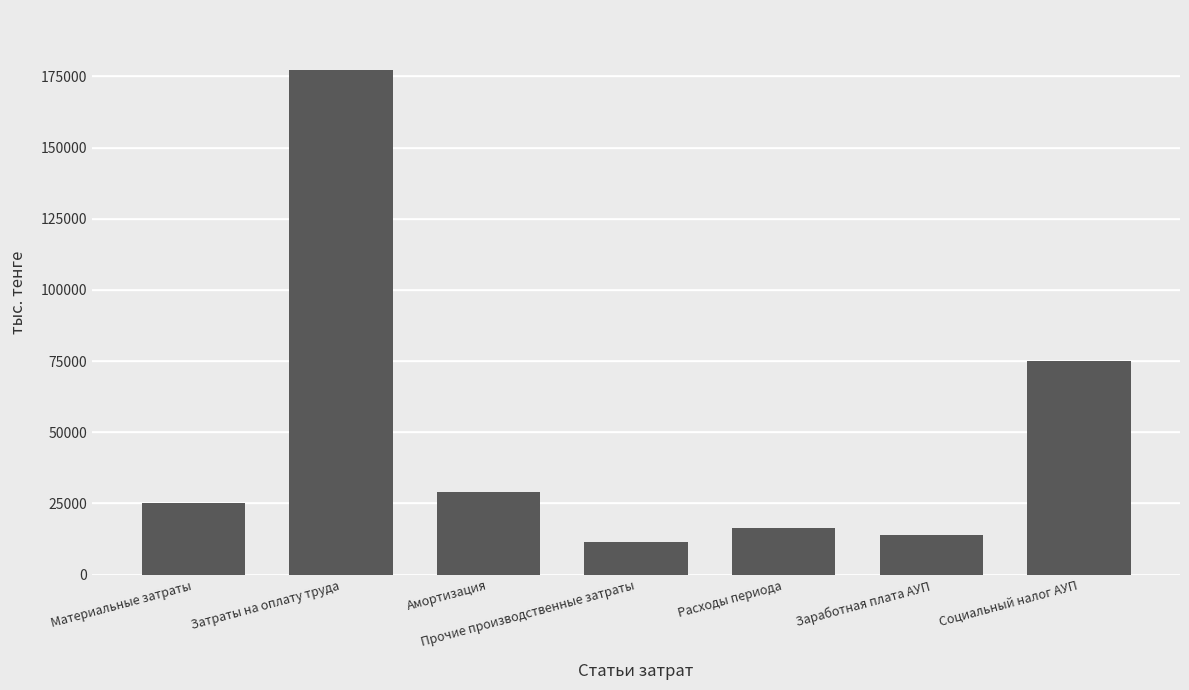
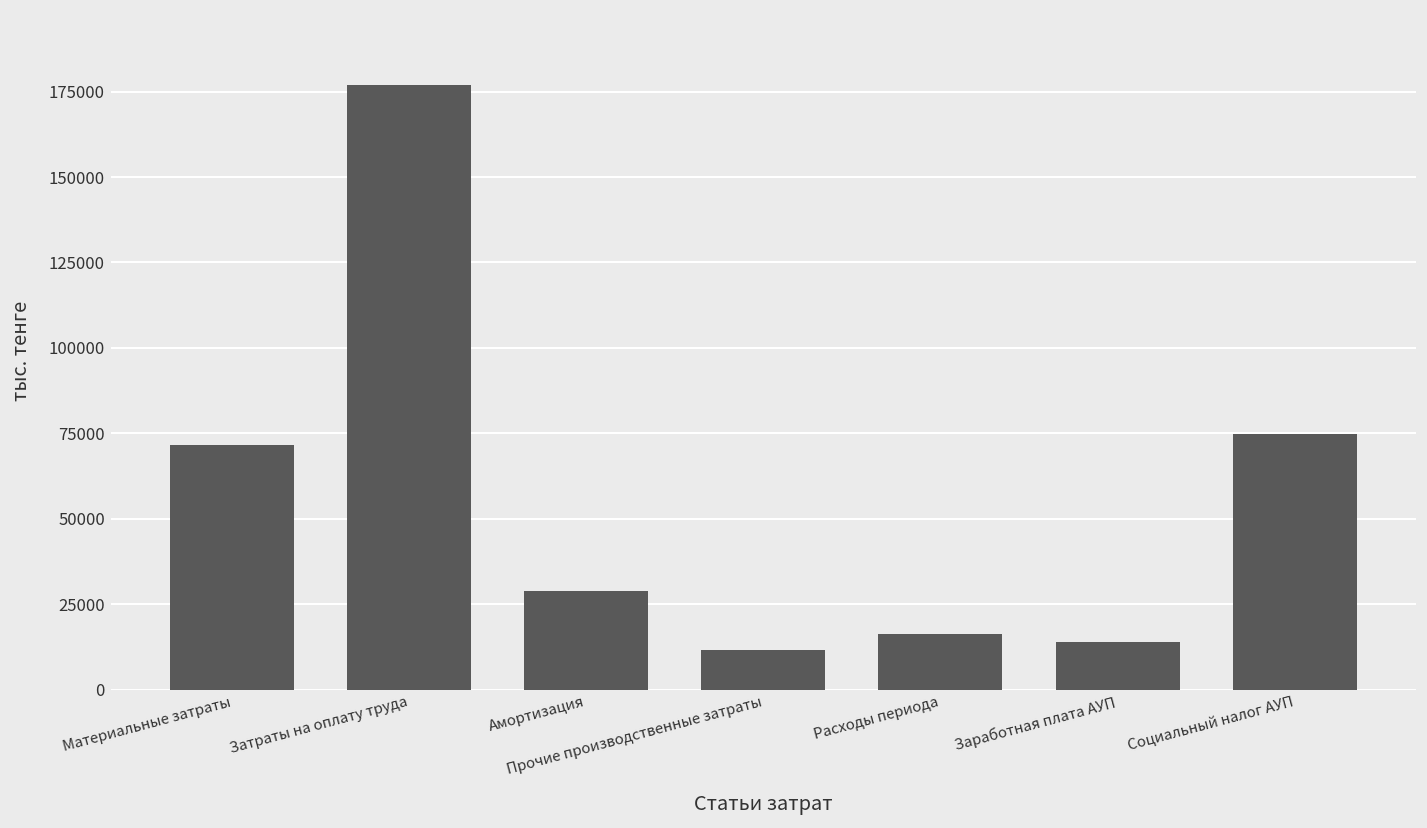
Материальные затраты: 25000 -> 72000
